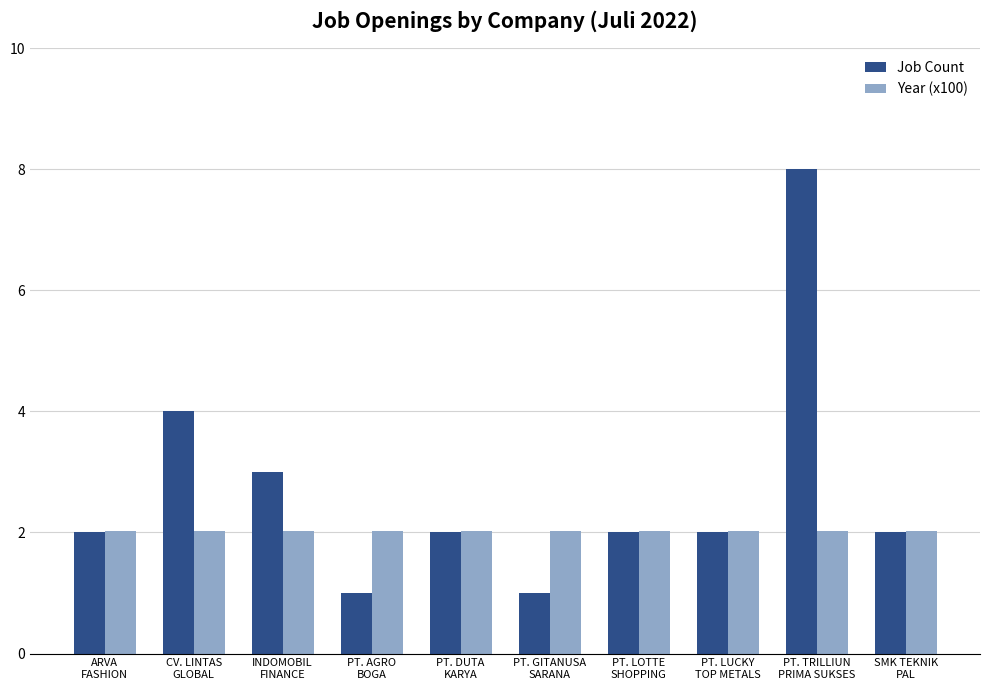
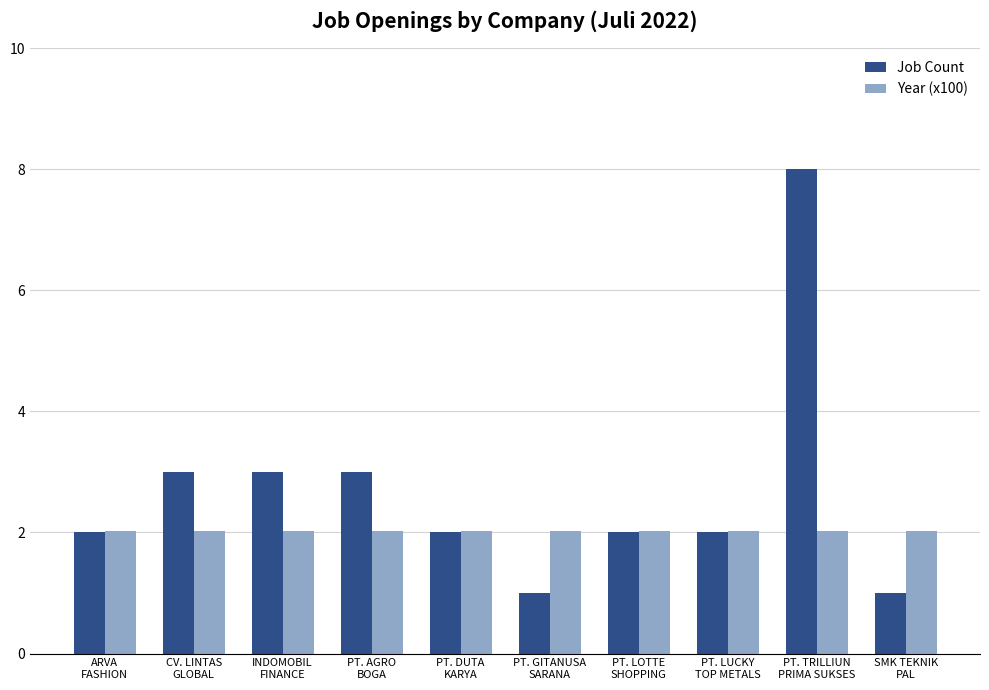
Job Count, CV. LINTAS GLOBAL: 4 -> 3
Job Count, PT. AGRO BOGA: 1 -> 3
Job Count, SMK TEKNIK PAL: 2 -> 1
